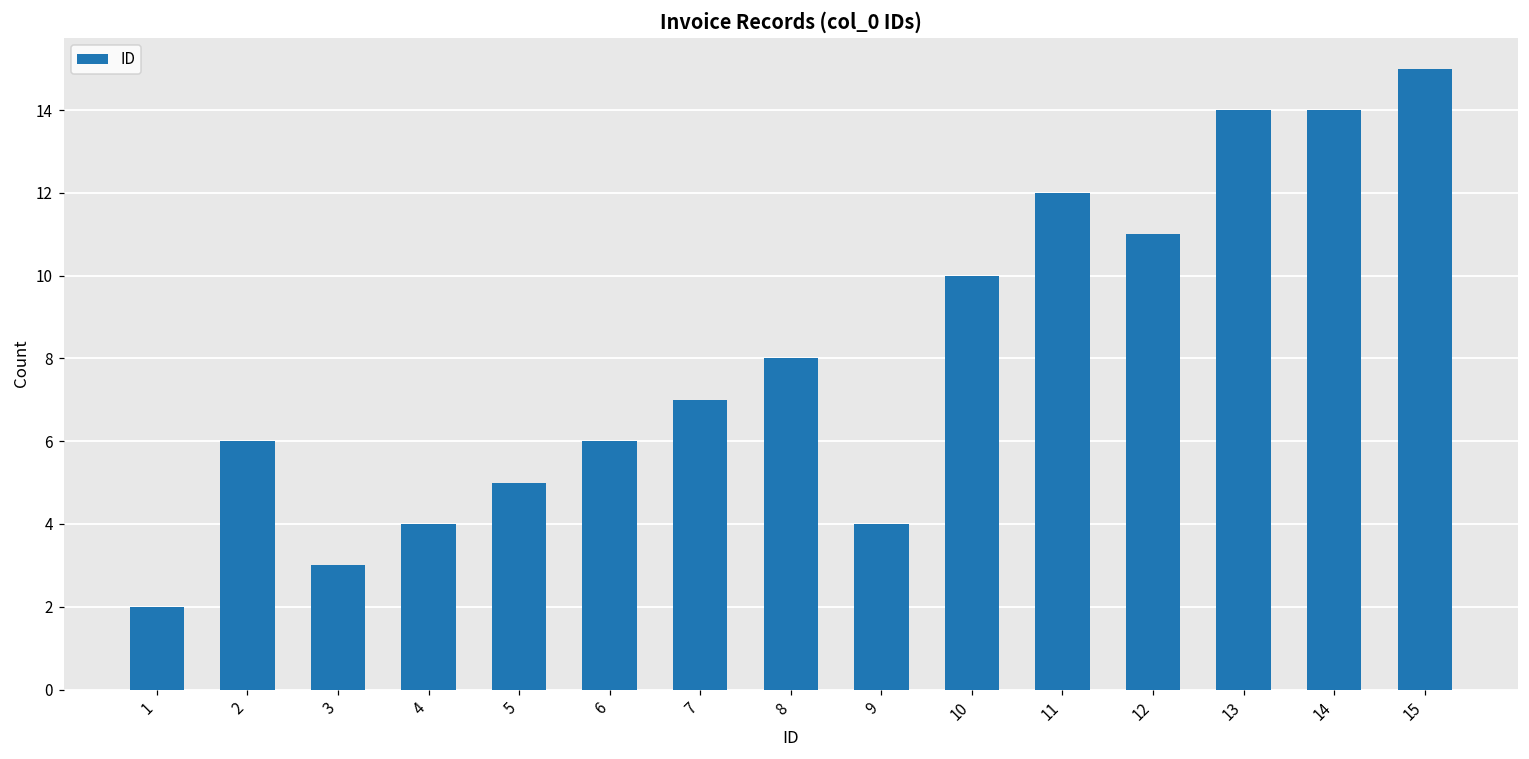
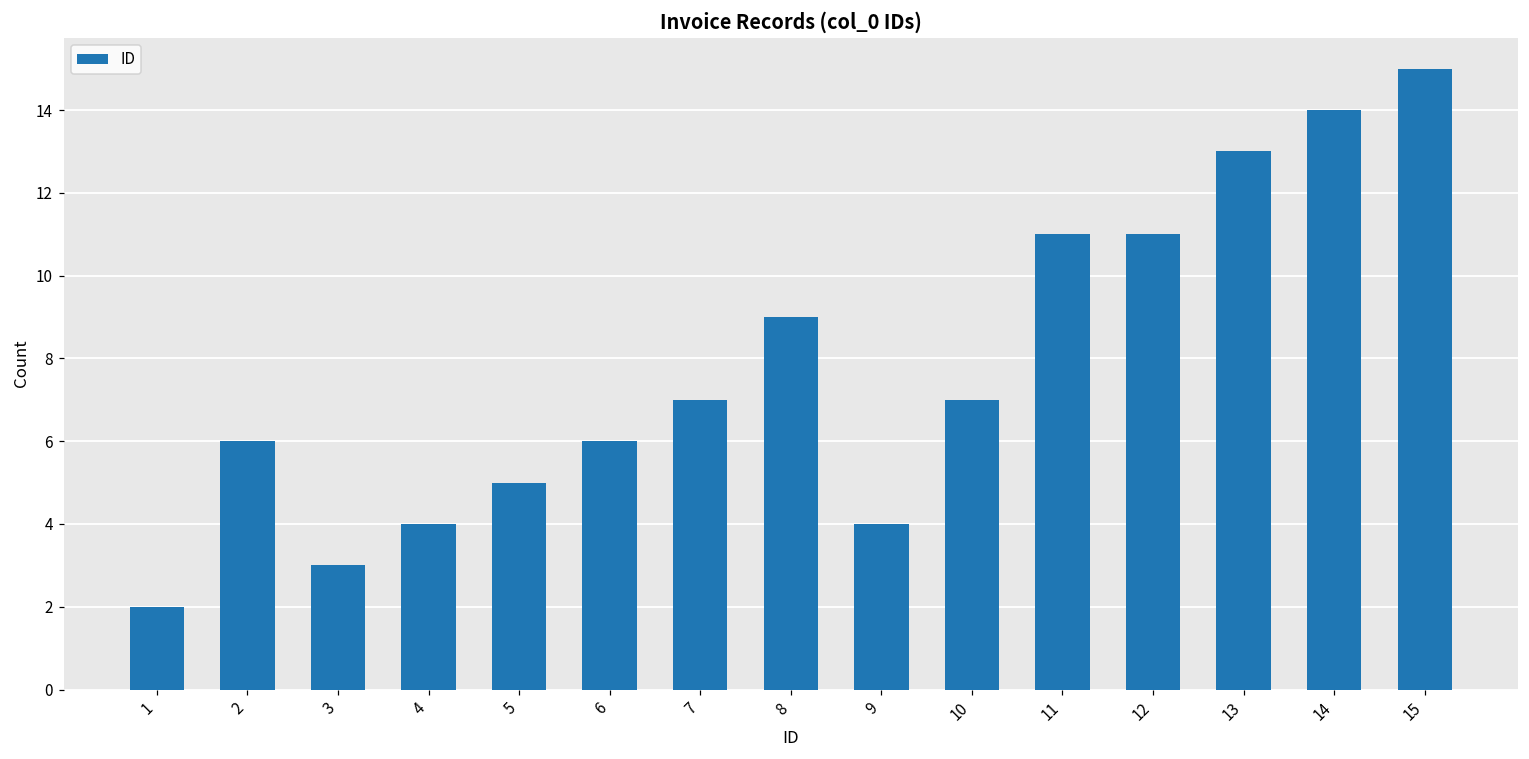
8: 8 -> 9
10: 10 -> 7
11: 12 -> 11
13: 14 -> 13
